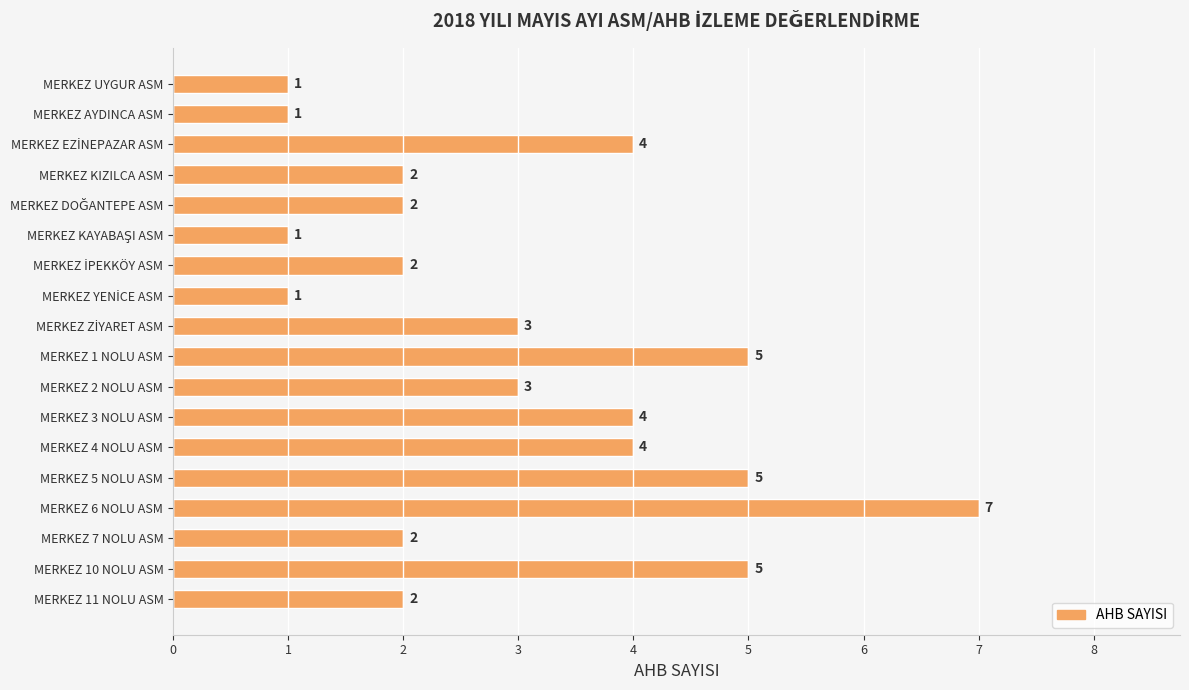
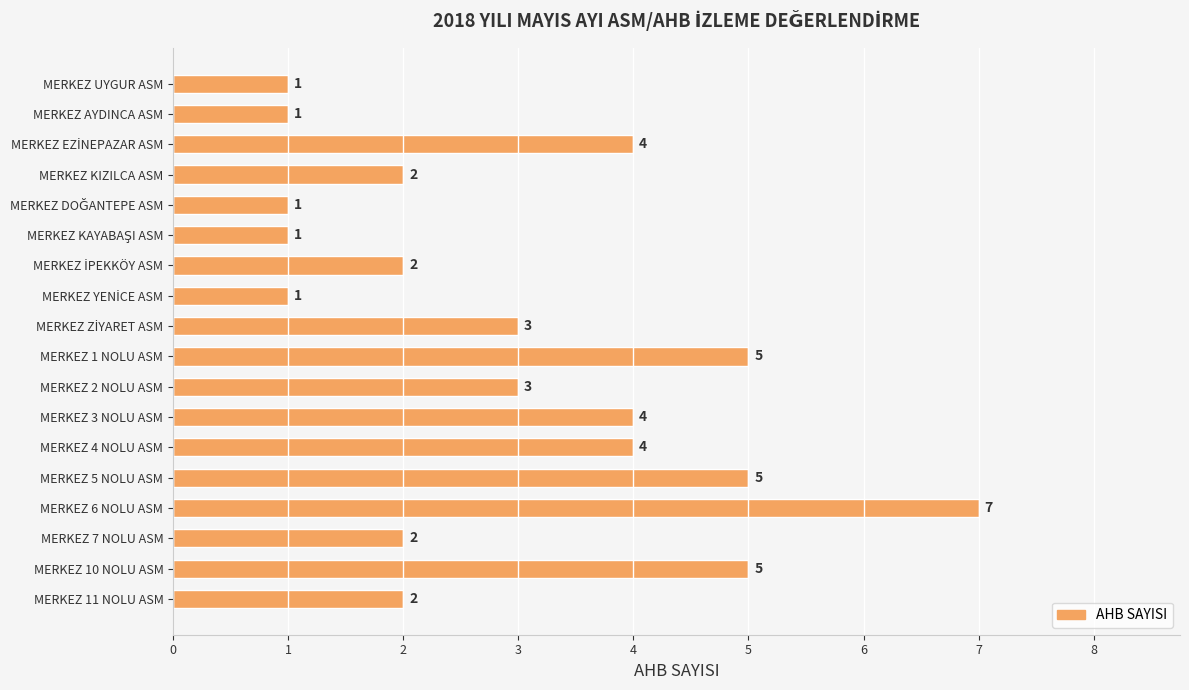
MERKEZ DOĞANTEPE ASM: 2 -> 1
